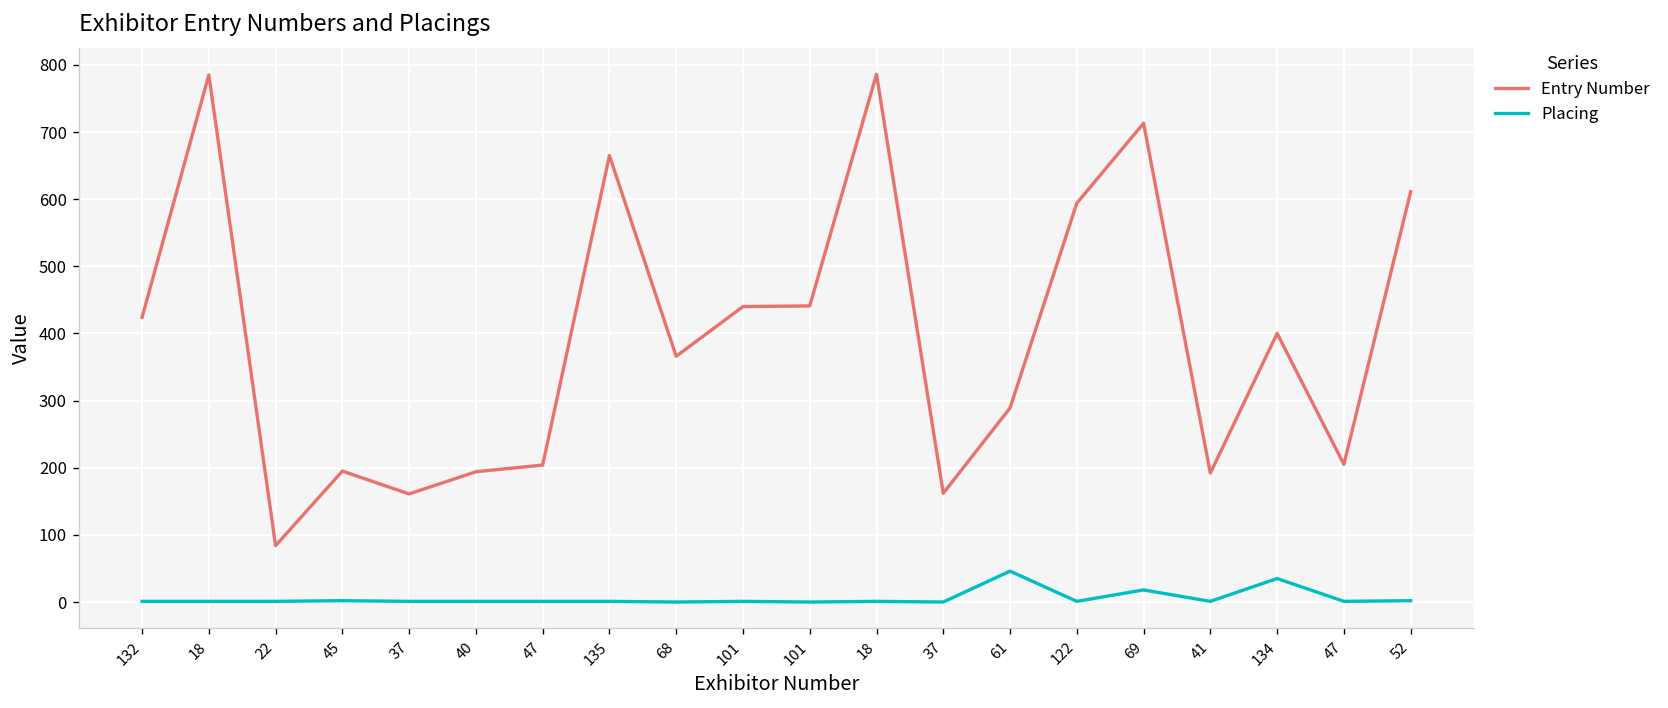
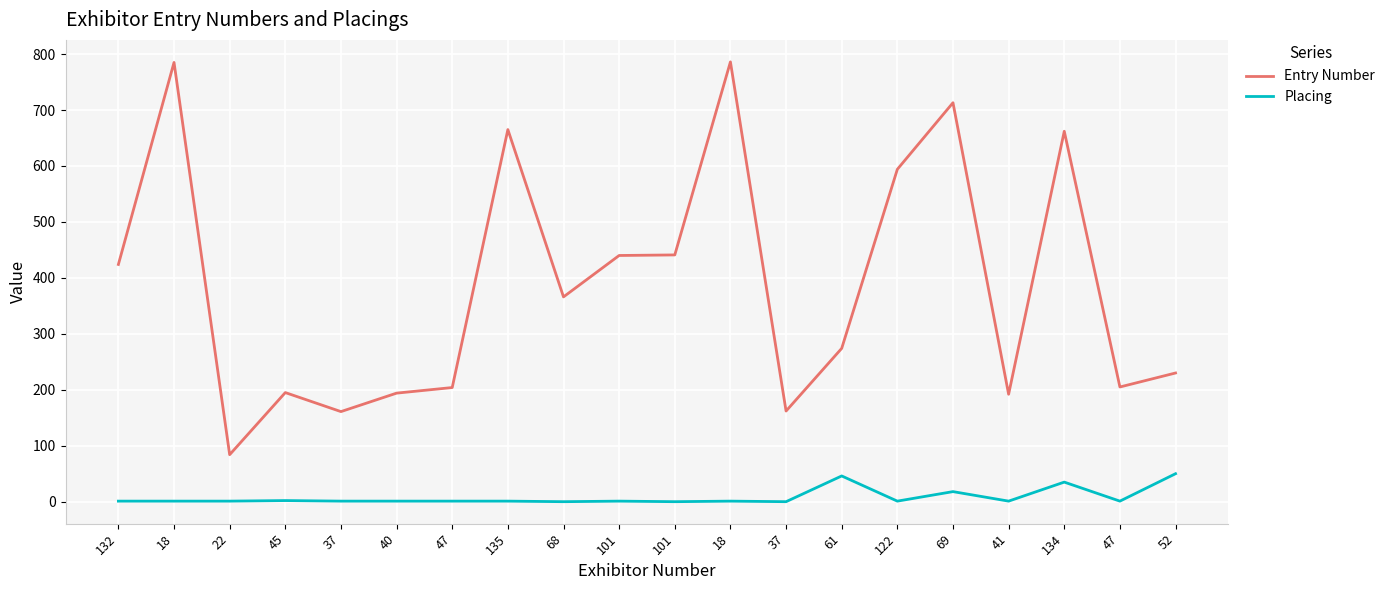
Entry Number, 61: 290 -> 270
Entry Number, 134: 400 -> 660
Entry Number, 52: 610 -> 230
Placing, 52: 0 -> 50
